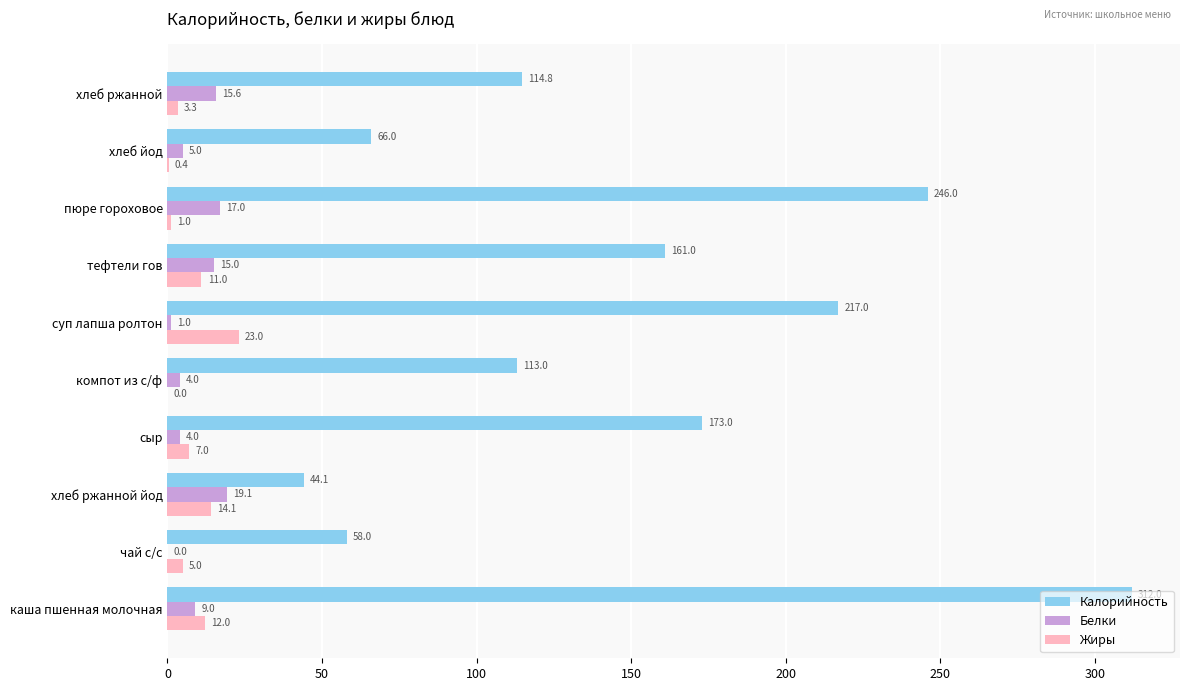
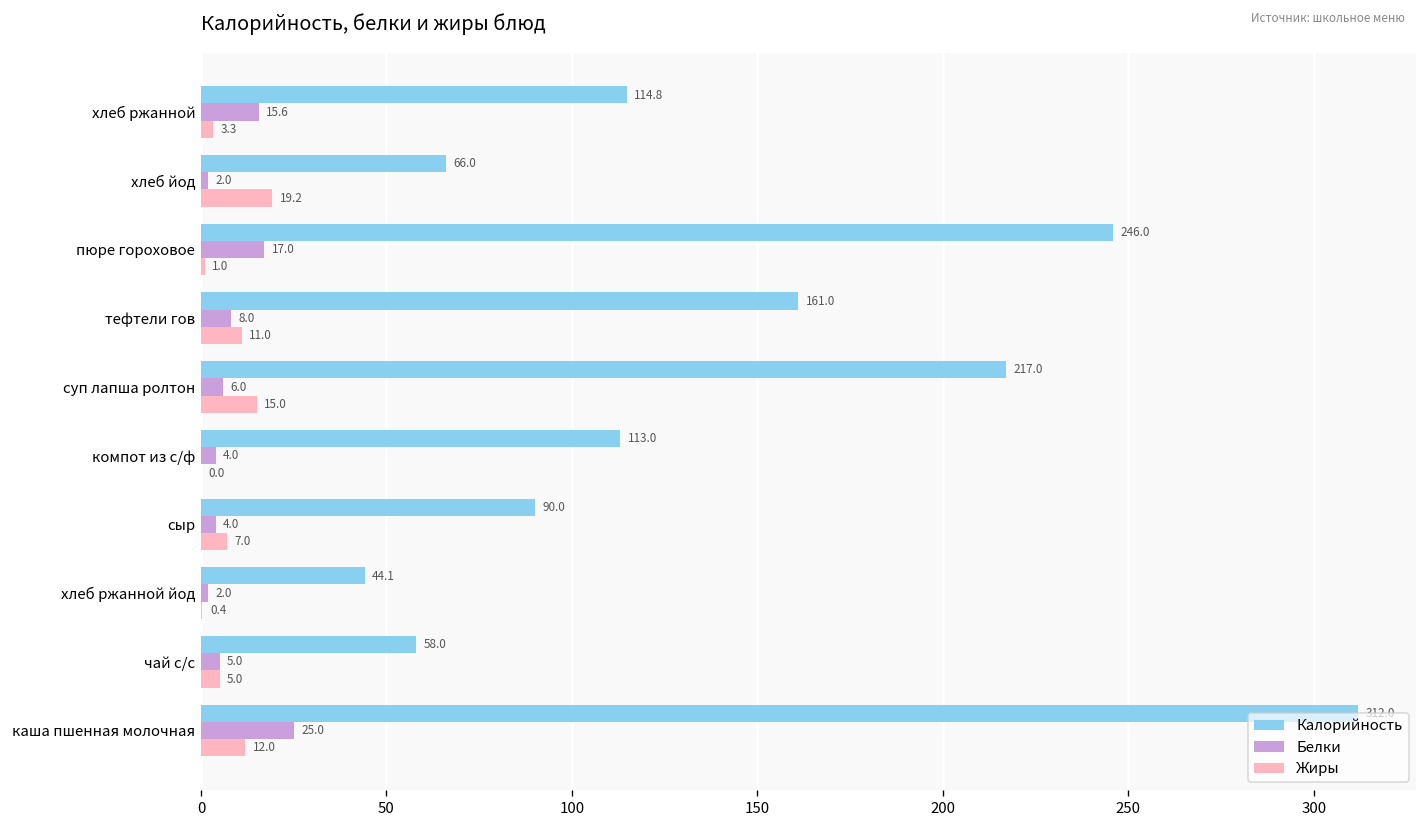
Белки, хлеб йод: 5.0 -> 2.0
Жиры, хлеб йод: 0.4 -> 19.2
Белки, тефтели гов: 15.0 -> 8.0
Белки, суп лапша ролтон: 1.0 -> 6.0
Жиры, суп лапша ролтон: 23.0 -> 15.0
Калорийность, сыр: 173.0 -> 90.0
Белки, хлеб ржанной йод: 19.1 -> 2.0
Жиры, хлеб ржанной йод: 14.1 -> 0.4
Белки, чай с/с: 0.0 -> 5.0
Белки, каша пшенная молочная: 9.0 -> 25.0
